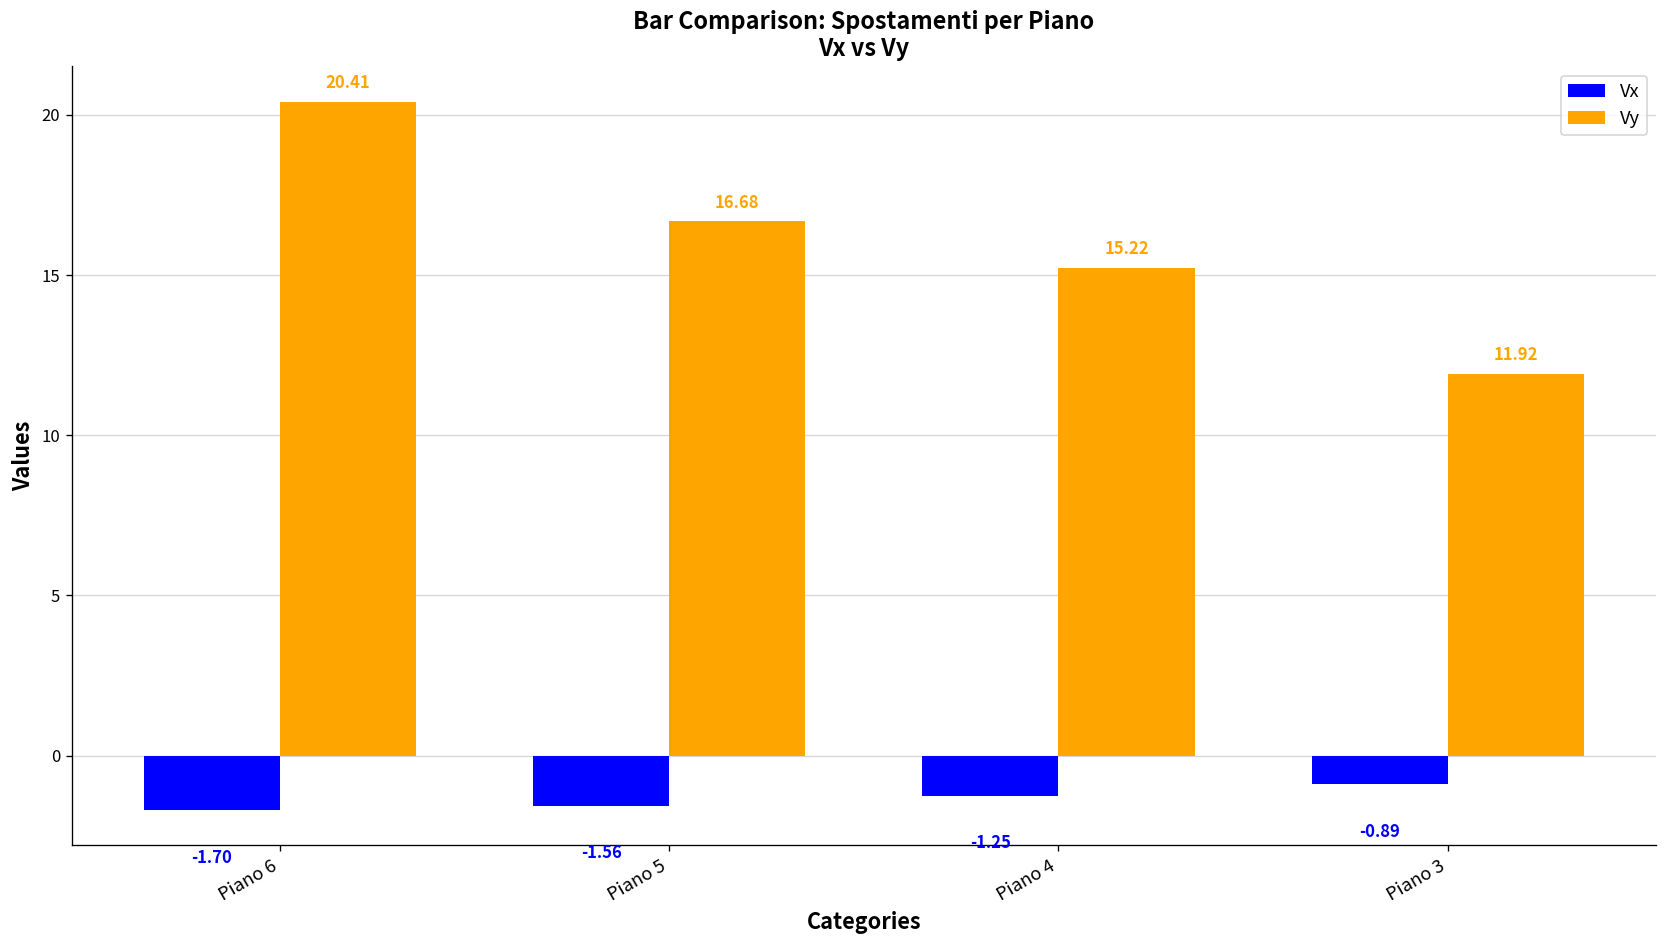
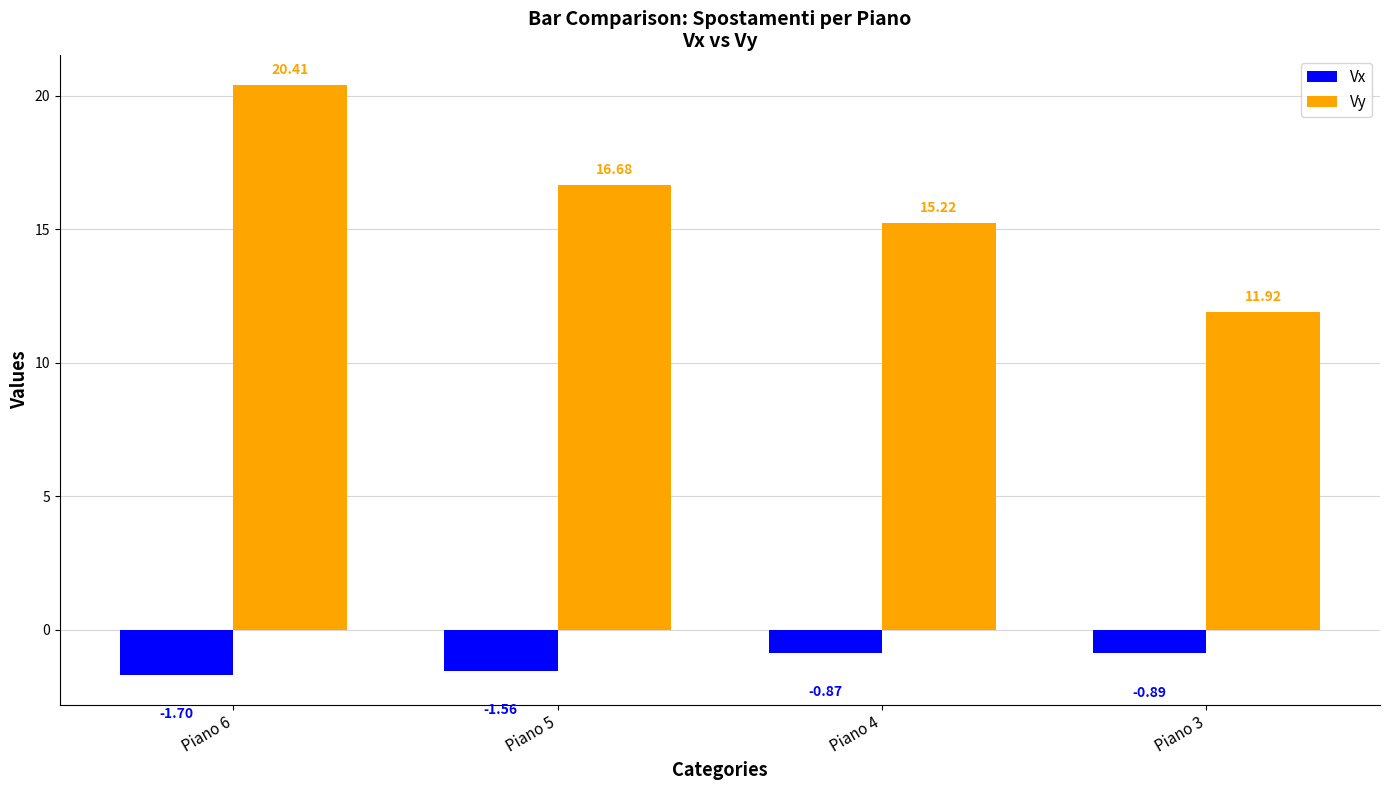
Vx, Piano 4: -1.25 -> -0.87
